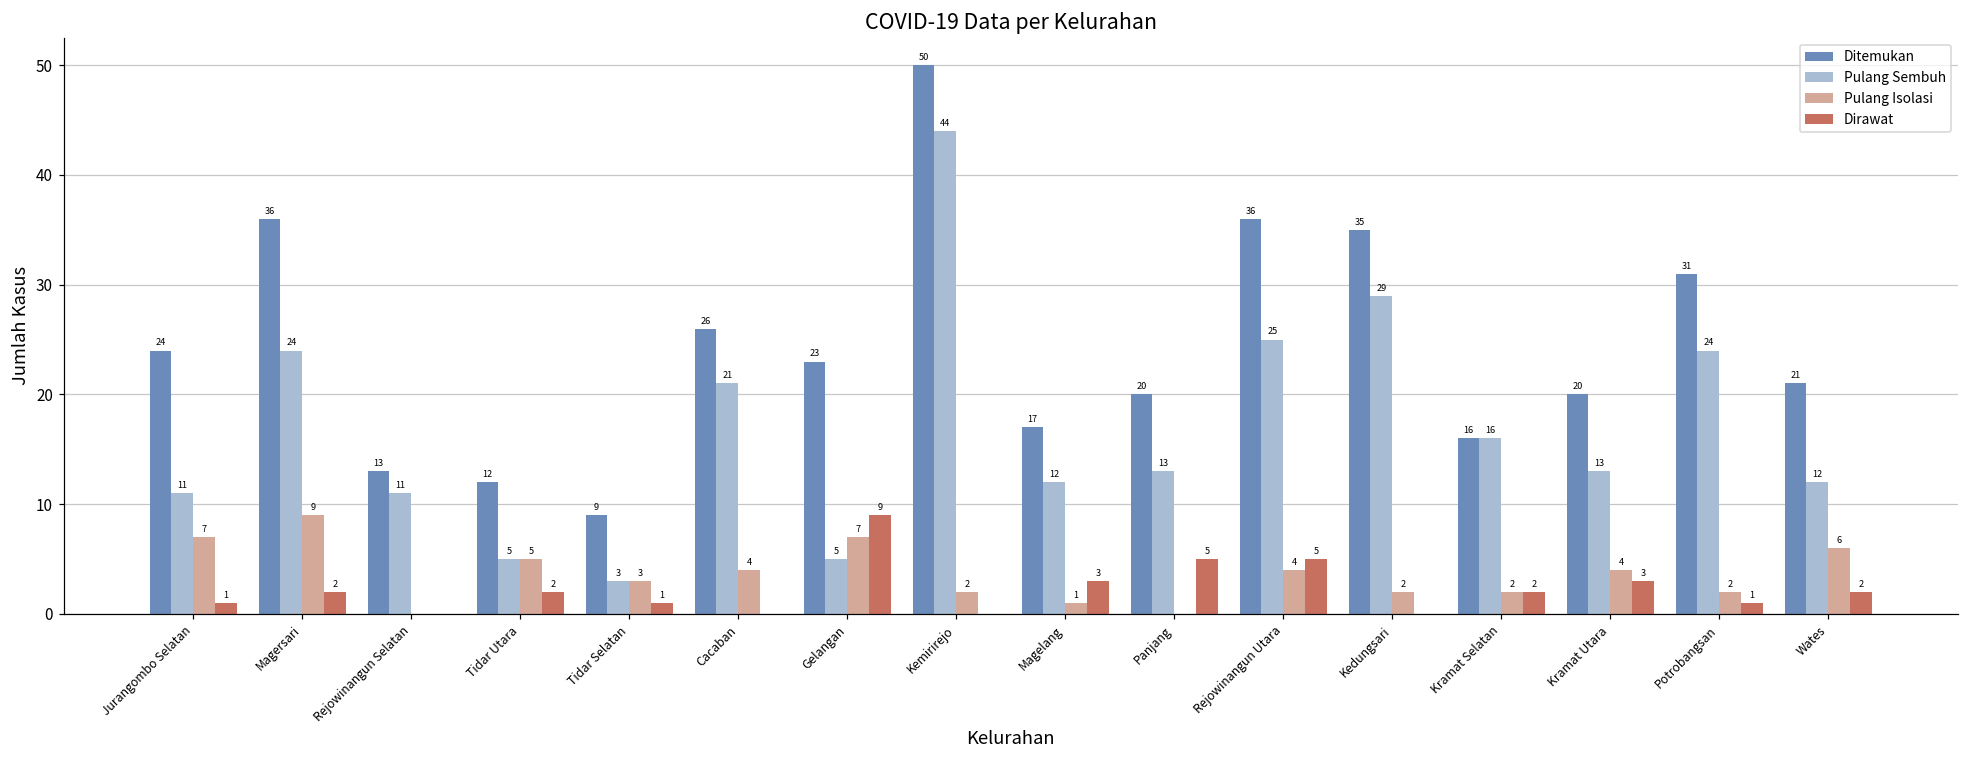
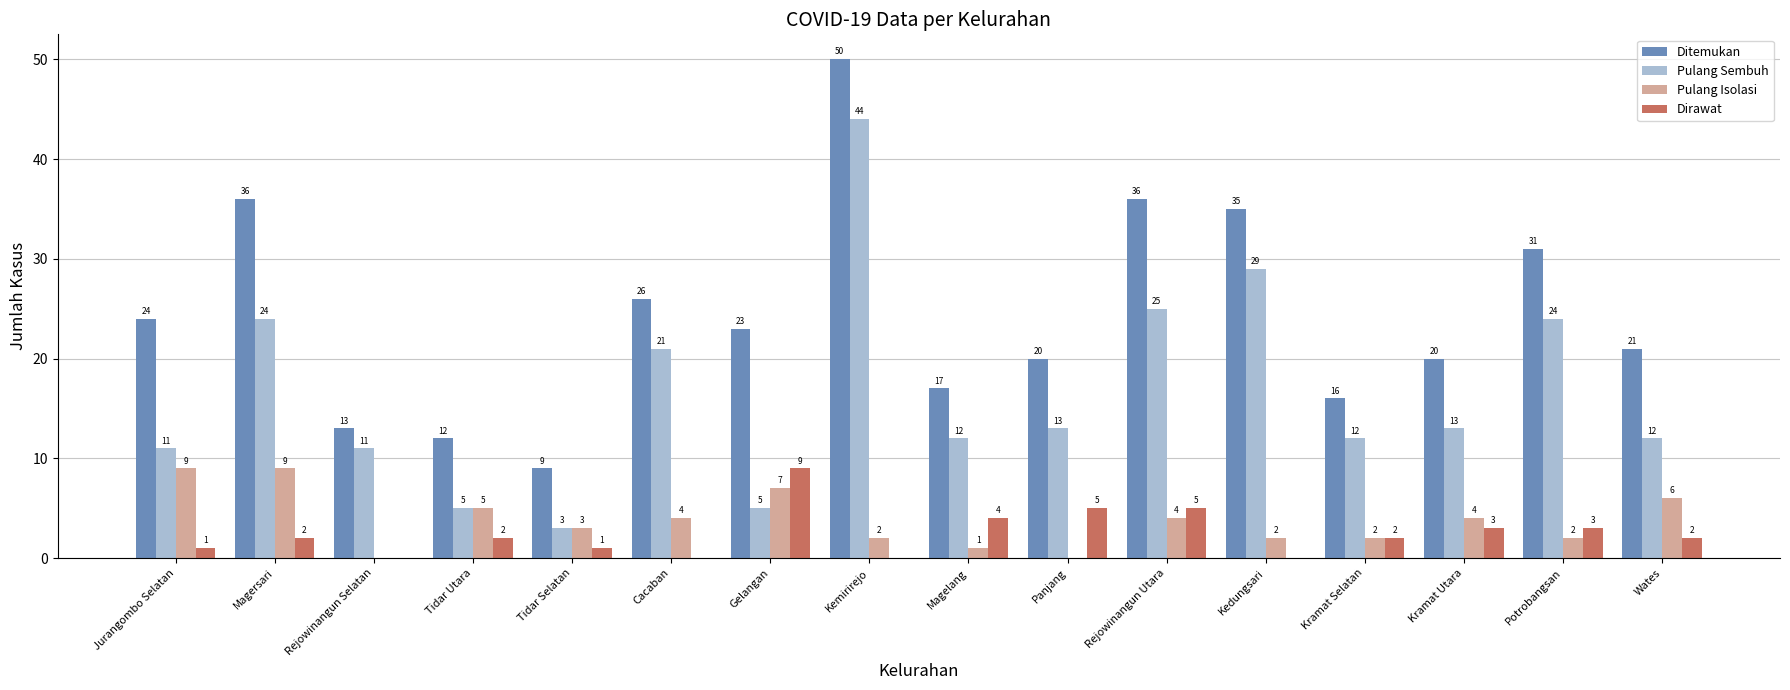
Pulang Isolasi, Jurangombo Selatan: 7 -> 9
Dirawat, Magelang: 3 -> 4
Pulang Sembuh, Kramat Selatan: 16 -> 12
Dirawat, Potrobangsan: 1 -> 3
